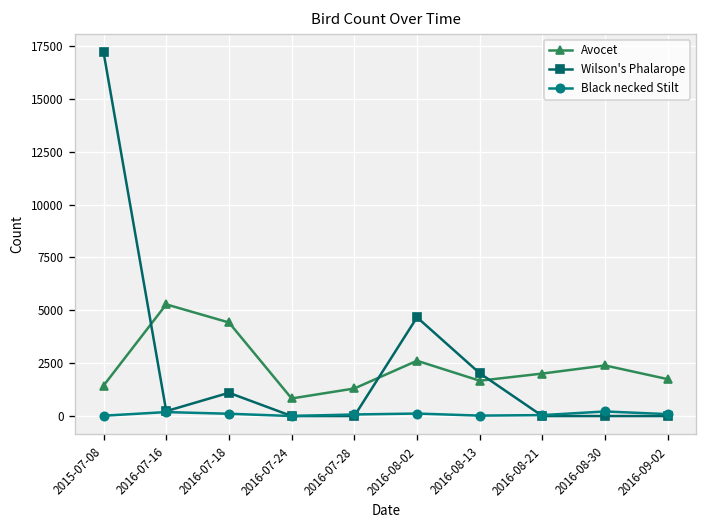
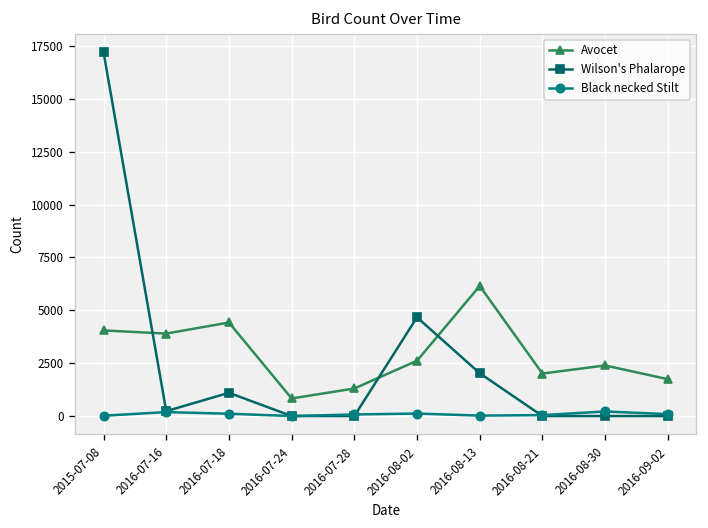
Avocet, 2015-07-08: 1400 -> 4100
Avocet, 2016-07-16: 5300 -> 3900
Avocet, 2016-08-13: 1700 -> 6200
